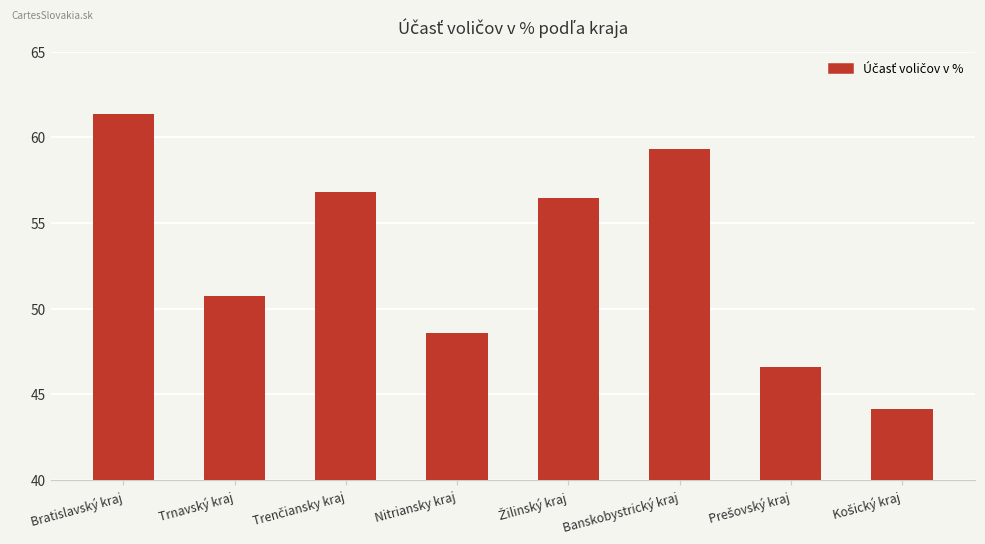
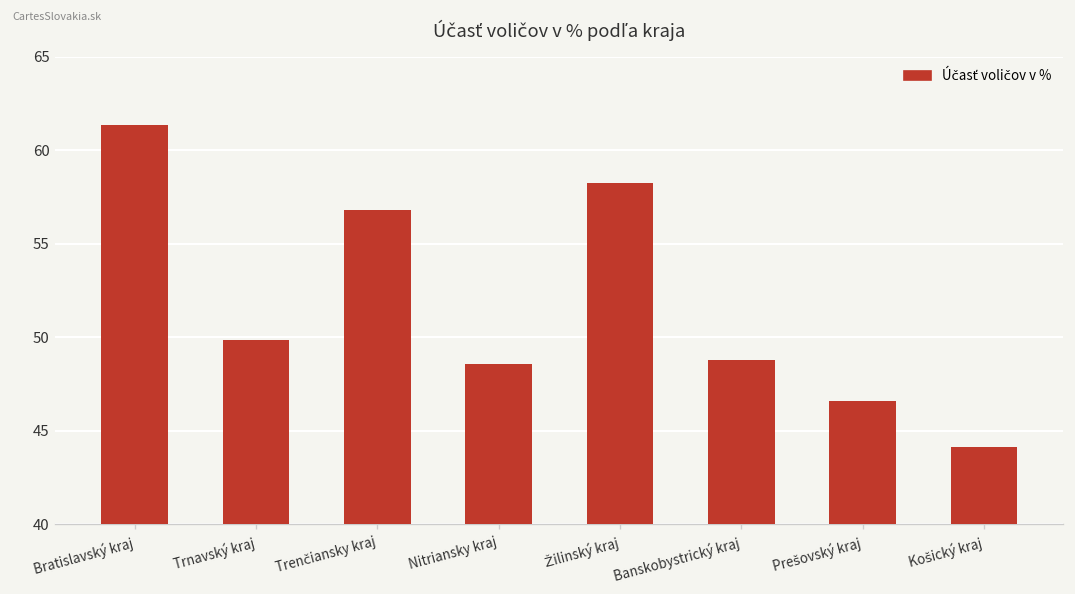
Trnavský kraj: 50.7 -> 49.9
Žilinský kraj: 56.5 -> 58.3
Banskobystrický kraj: 59.3 -> 48.8
